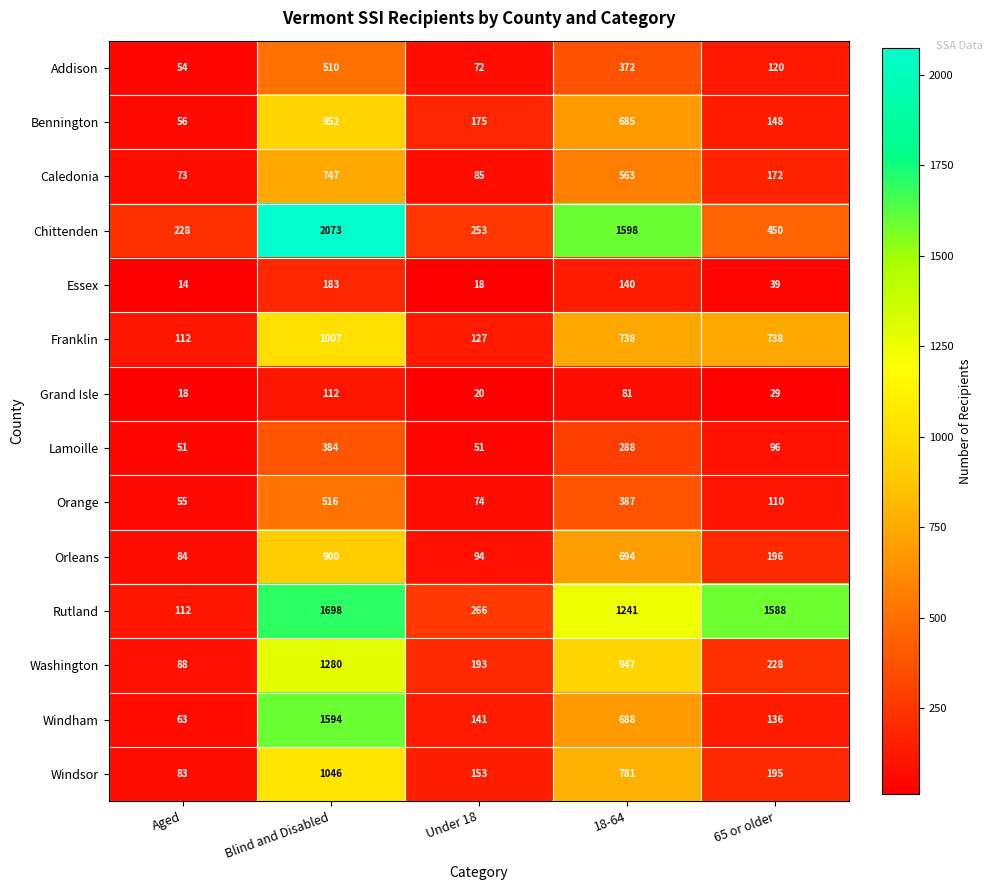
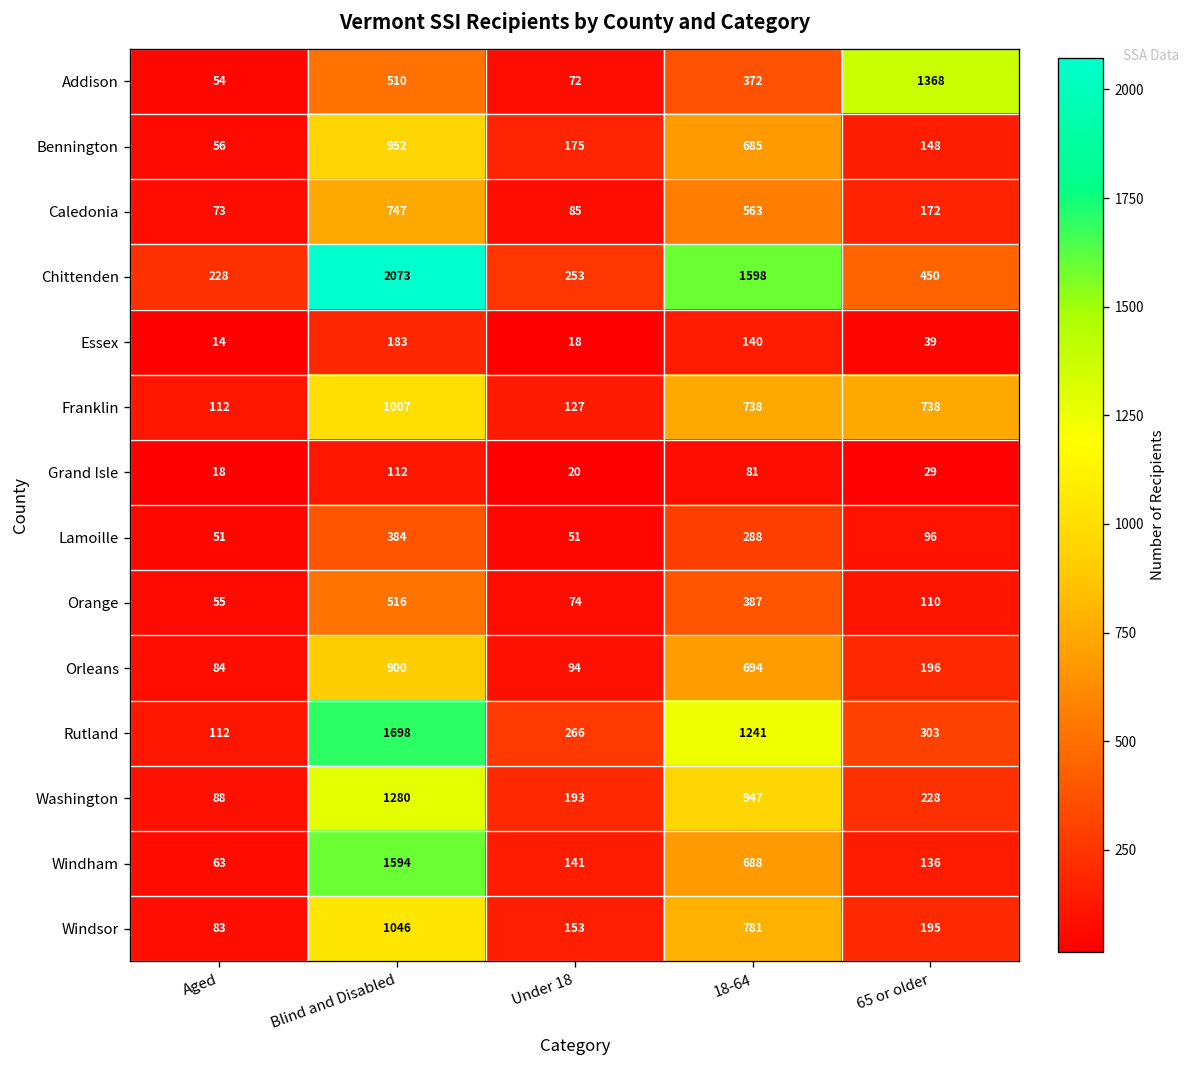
Addison, 65 or older: 120 -> 1368
Rutland, 65 or older: 1588 -> 303
